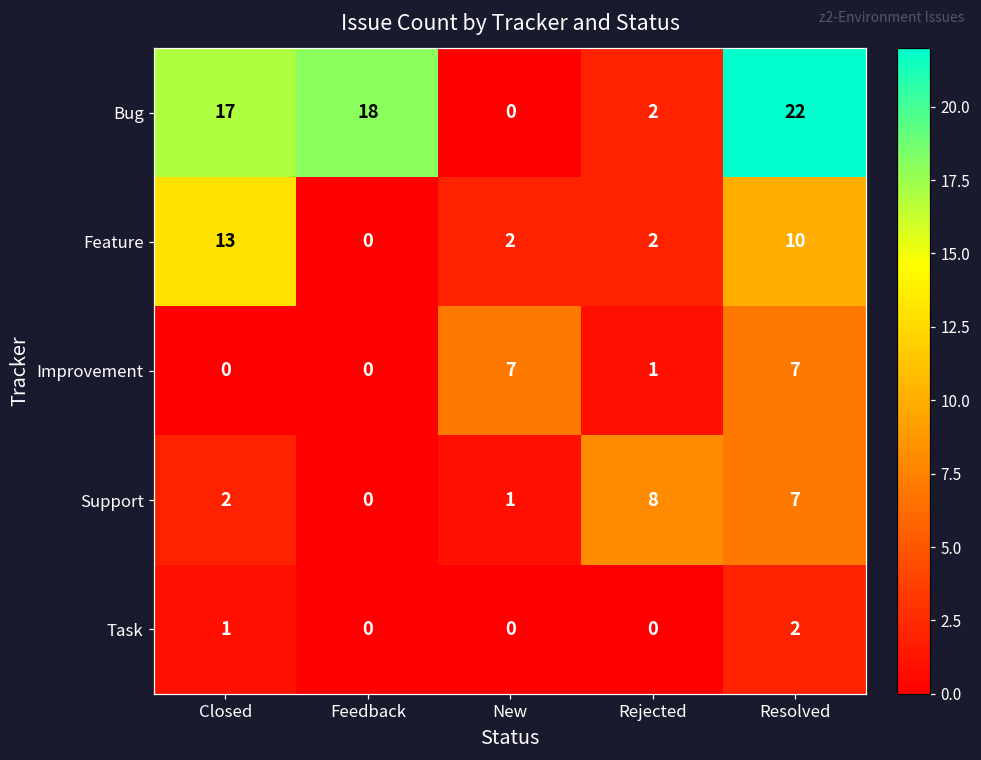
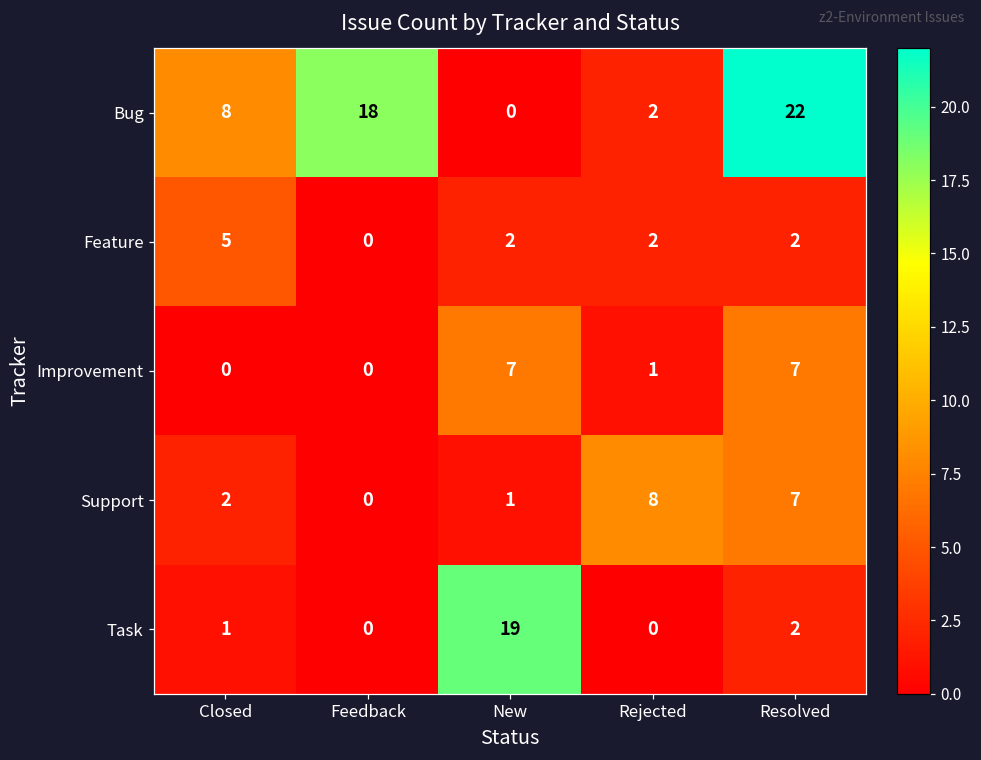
Bug, Closed: 17 -> 8
Feature, Closed: 13 -> 5
Feature, Resolved: 10 -> 2
Task, New: 0 -> 19
